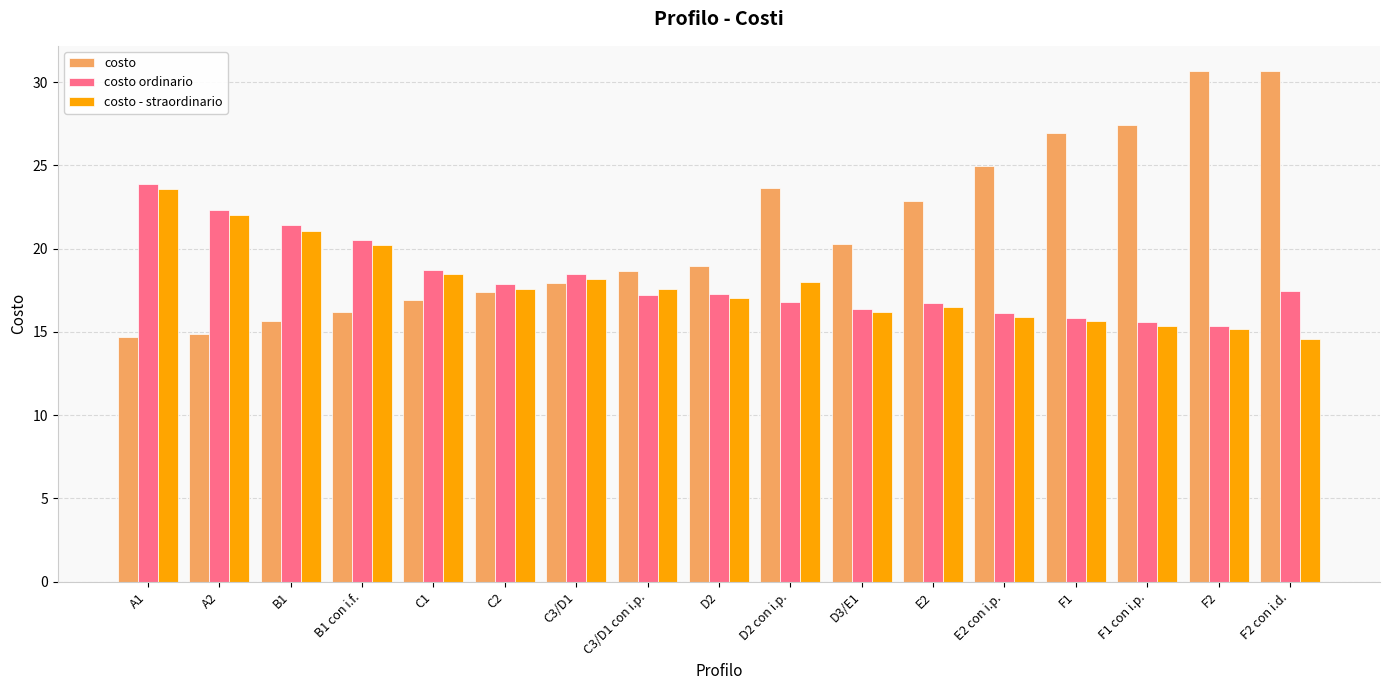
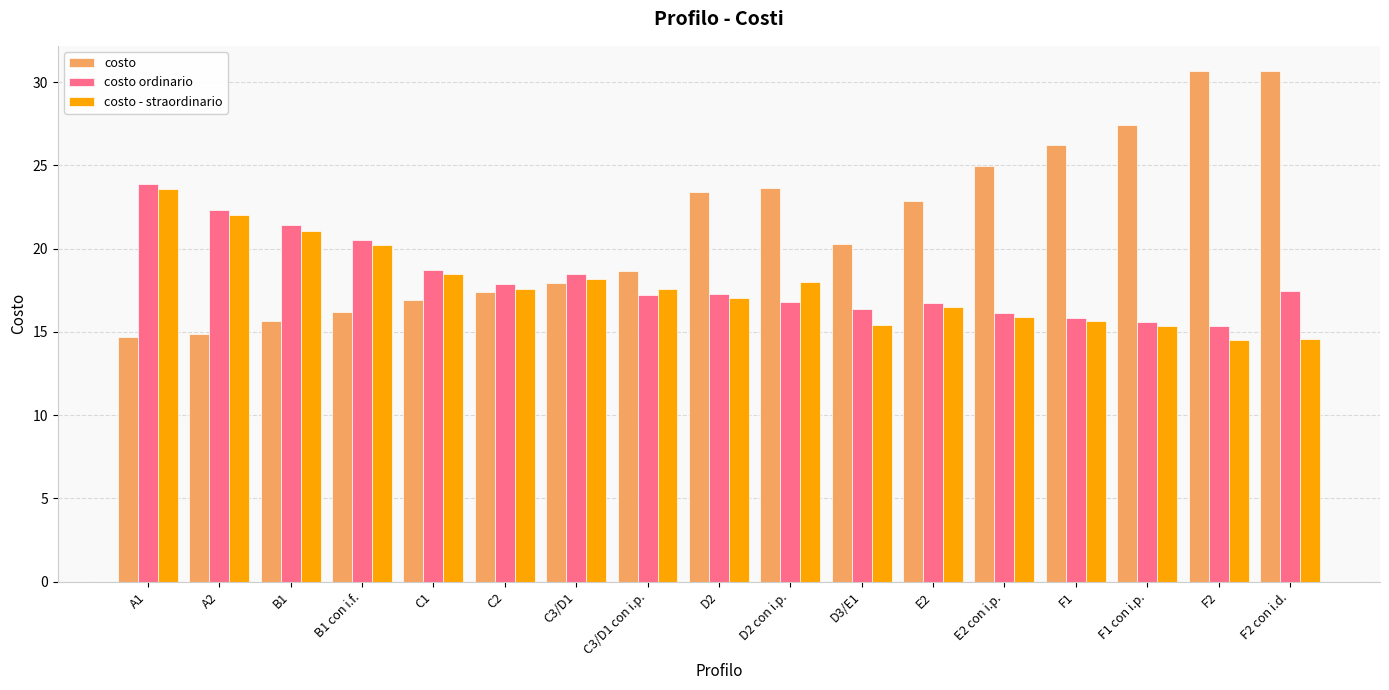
costo, D2: 19.0 -> 23.4
costo - straordinario, D3/E1: 16.2 -> 15.4
costo, F1: 27.0 -> 26.2
costo - straordinario, F2: 15.2 -> 14.5
